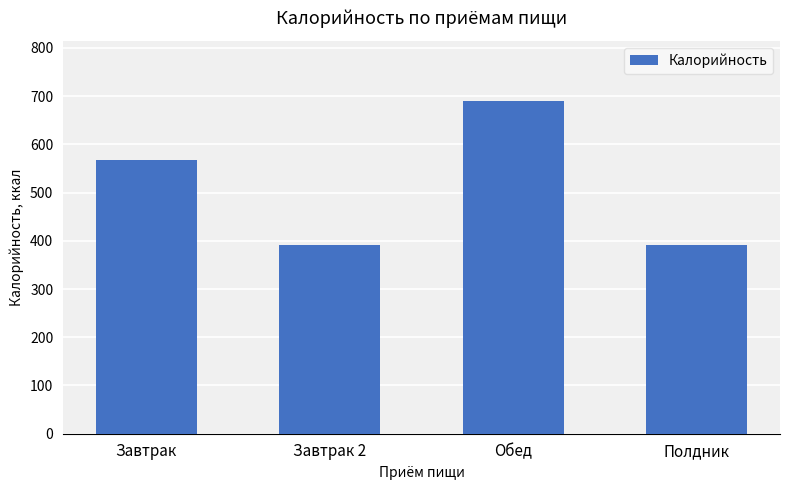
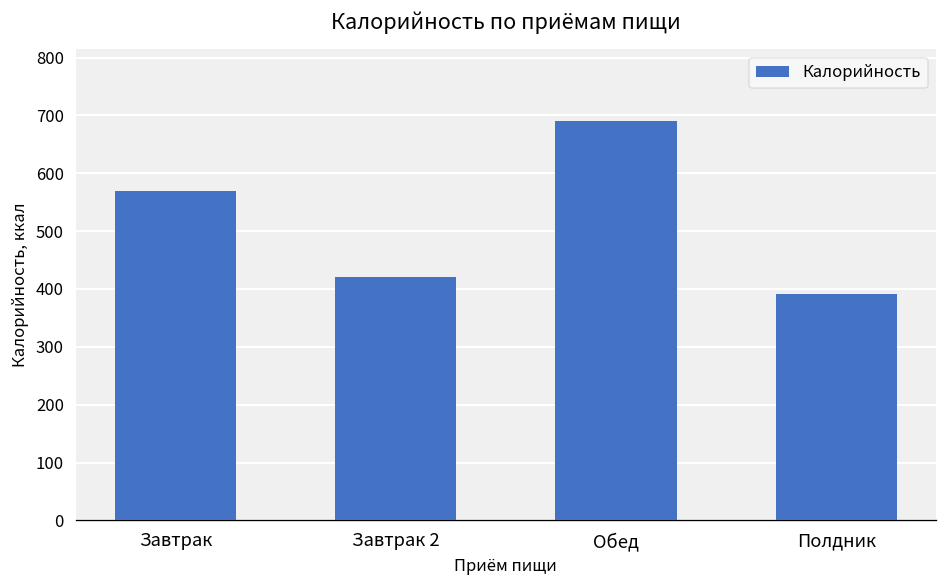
Завтрак 2: 390 -> 420
